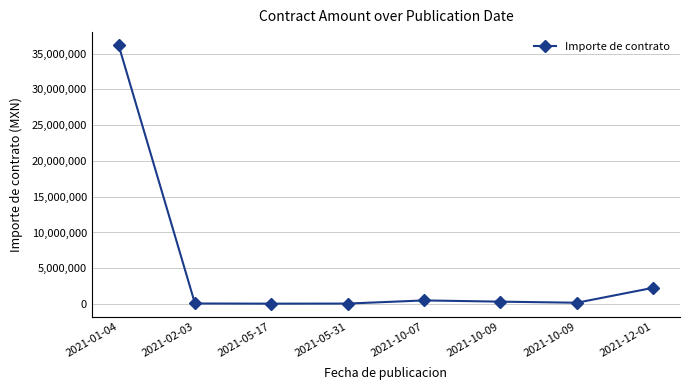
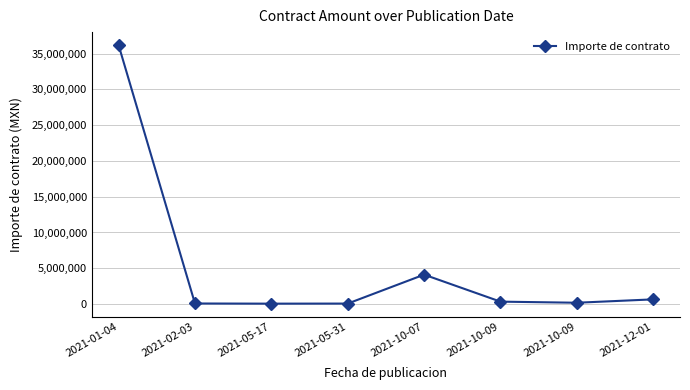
2021-10-07: 1,000,000 -> 4,000,000
2021-12-01: 2,000,000 -> 1,000,000
